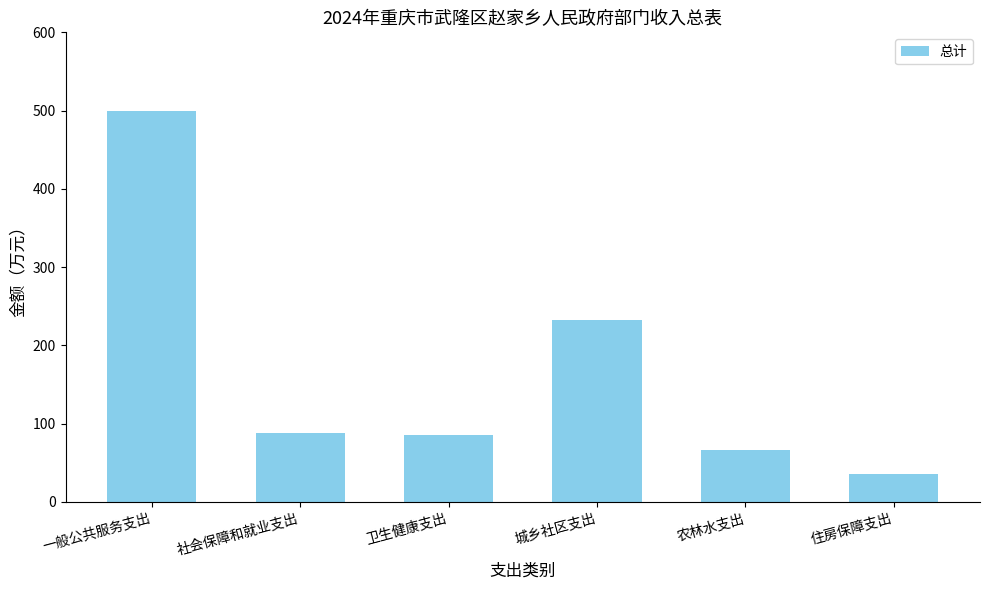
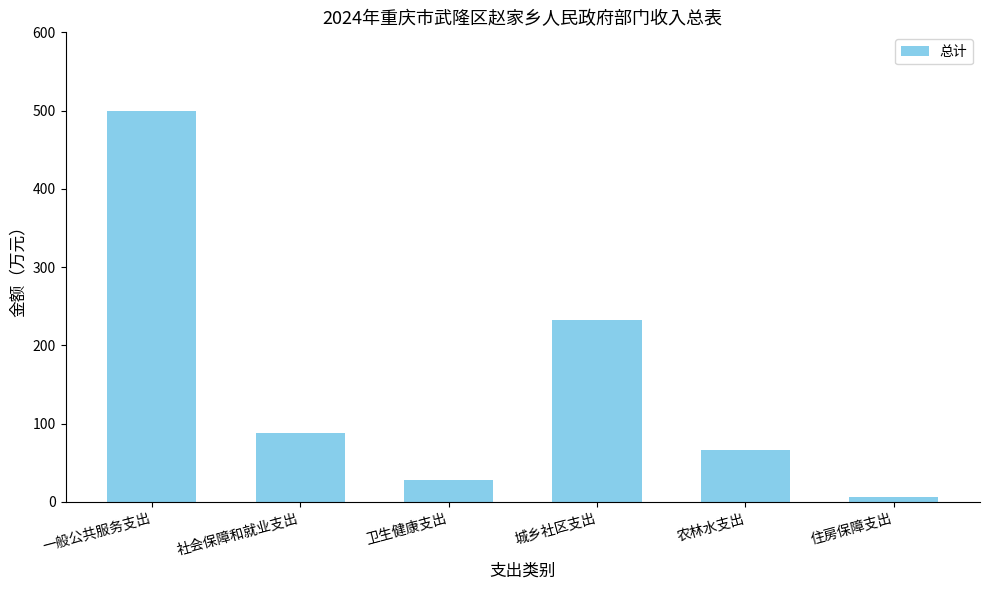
卫生健康支出: 90 -> 30
住房保障支出: 30 -> 10
